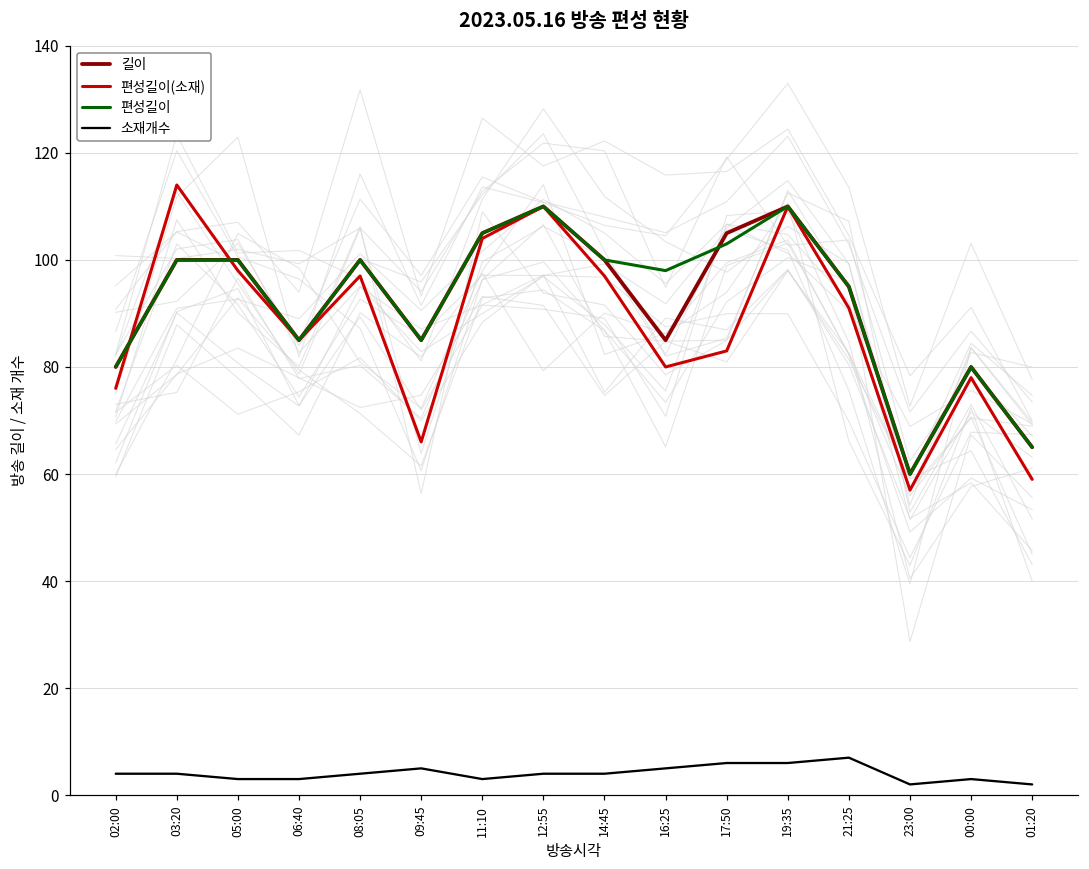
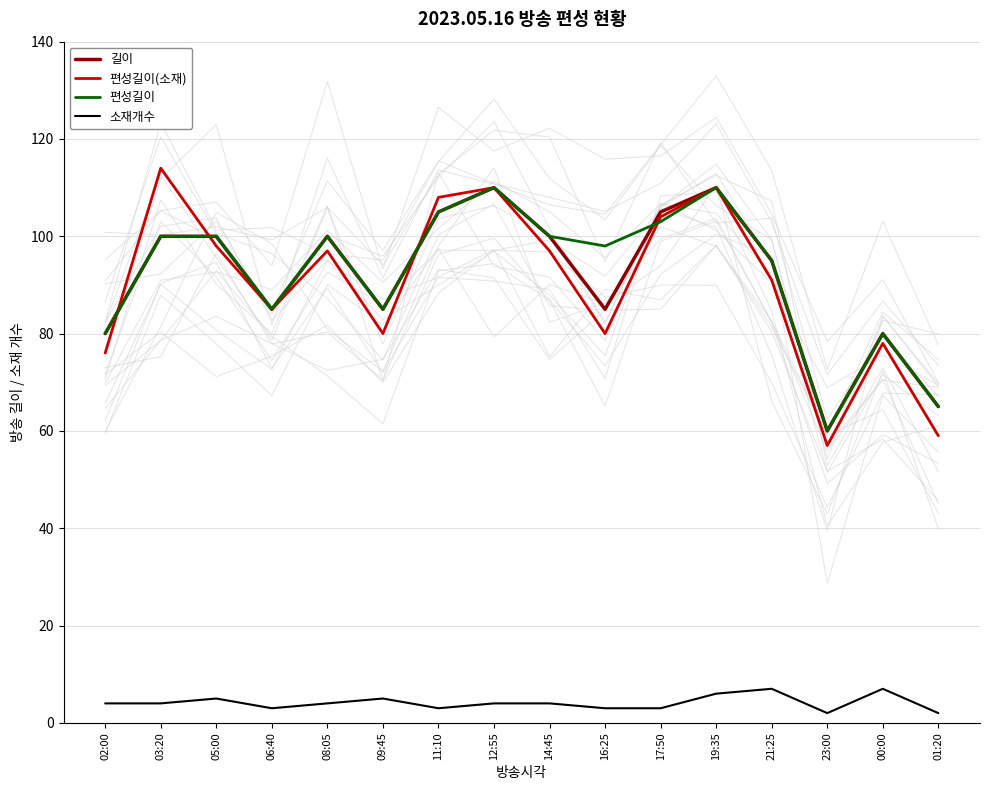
소재개수, 05:00: 3 -> 5
편성길이(소재), 09:45: 66 -> 80
편성길이(소재), 11:10: 104 -> 108
소재개수, 16:25: 5 -> 3
편성길이(소재), 17:50: 83 -> 104
소재개수, 17:50: 6 -> 3
소재개수, 00:00: 3 -> 7
